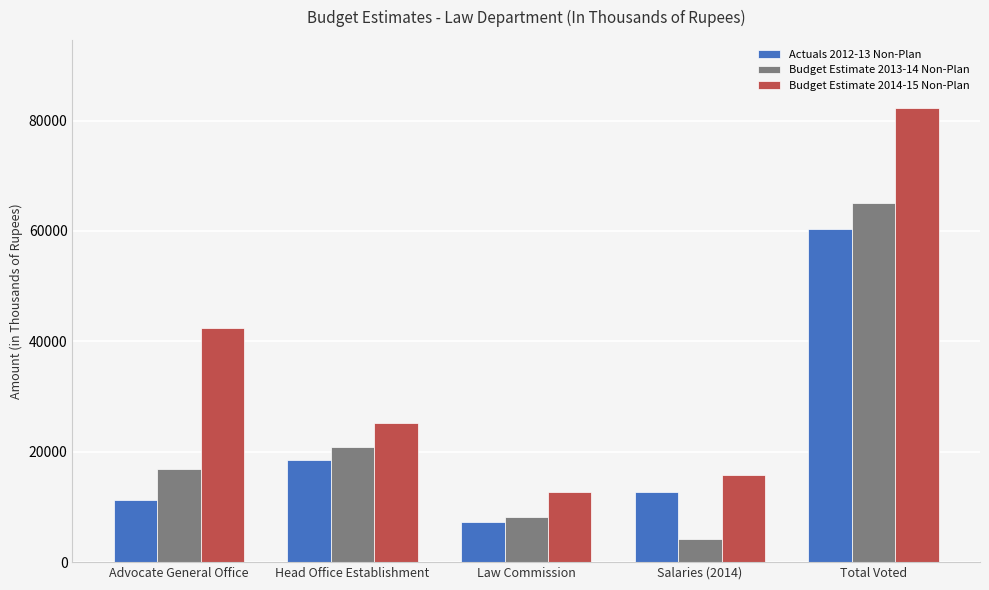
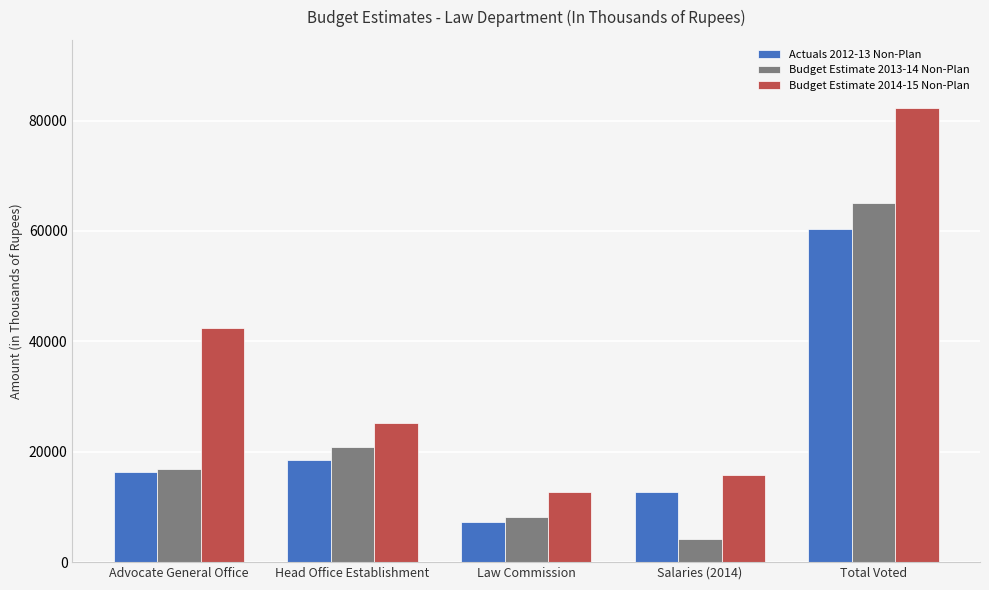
Actuals 2012-13 Non-Plan, Advocate General Office: 11000 -> 16000
